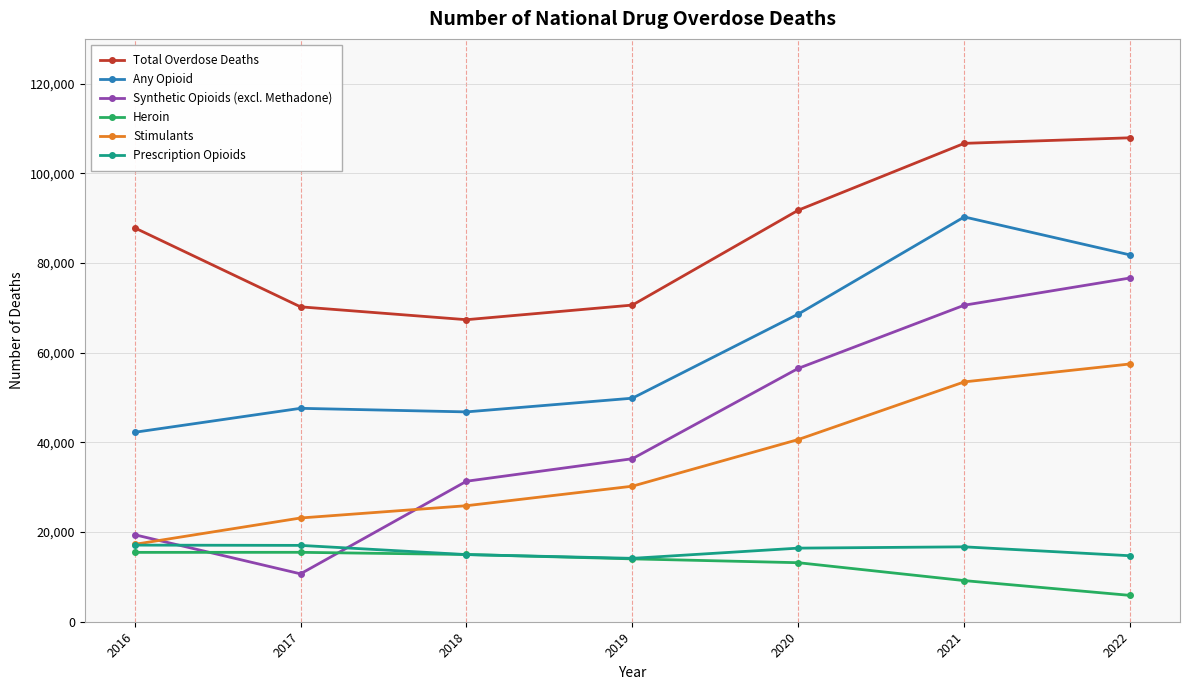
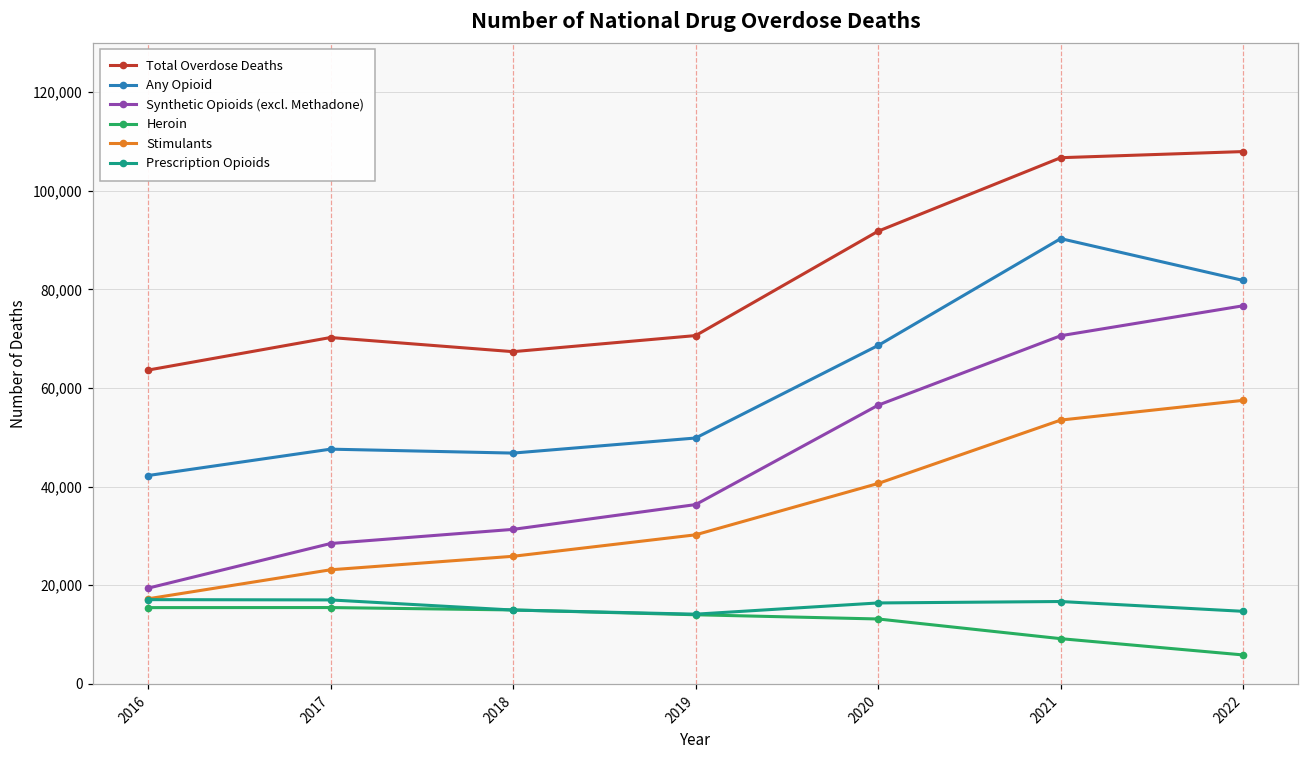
Total Overdose Deaths, 2016: 88,000 -> 64,000
Synthetic Opioids (excl. Methadone), 2017: 11,000 -> 28,000
